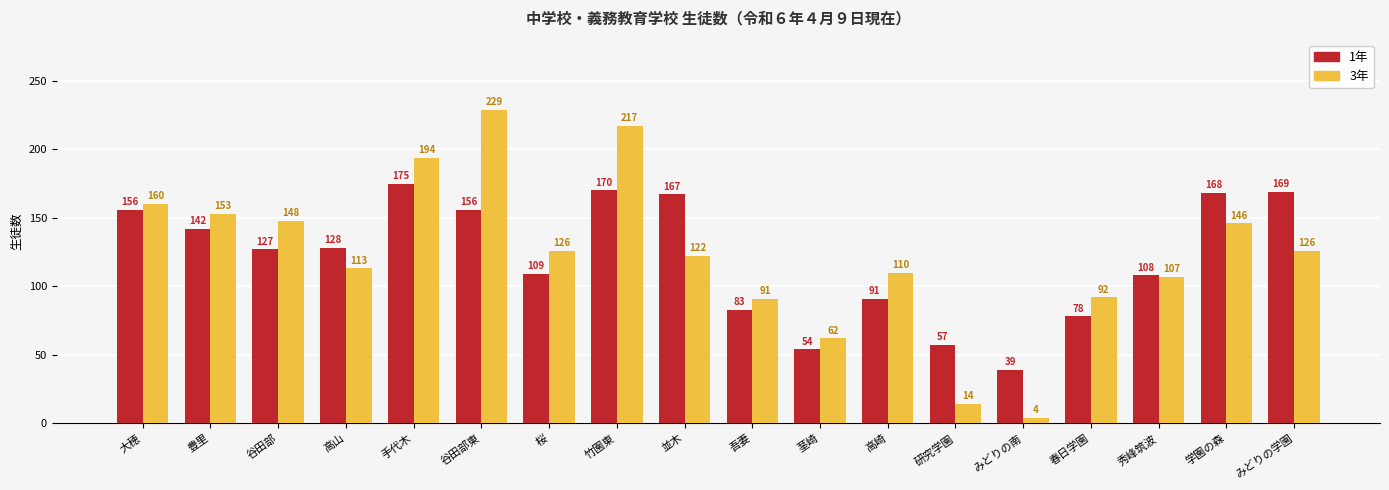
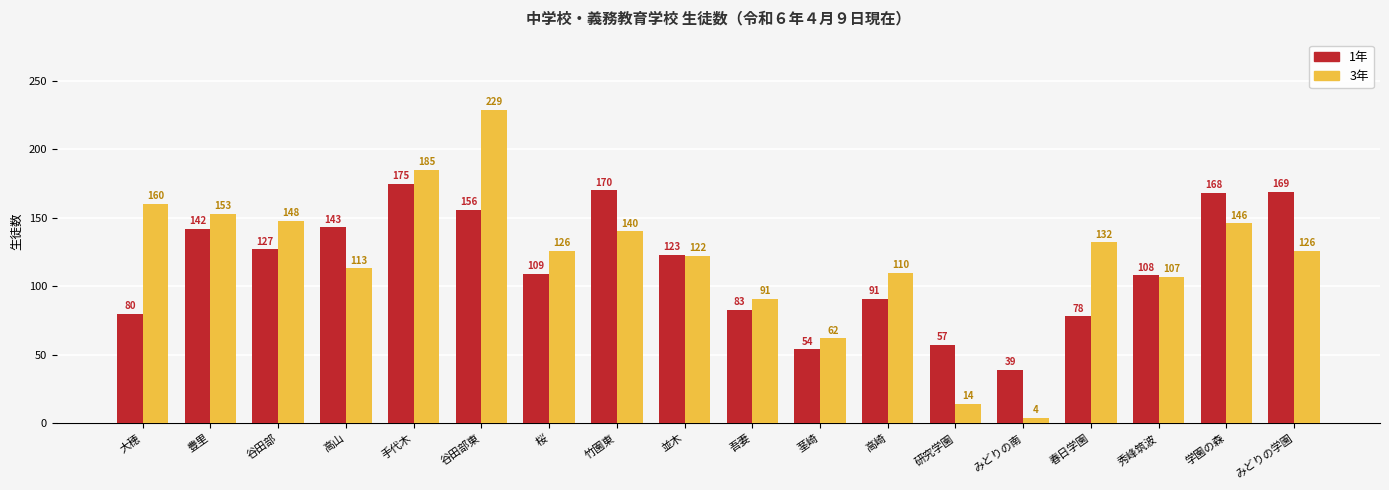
1年, 大穂: 156 -> 80
1年, 高山: 128 -> 143
3年, 手代木: 194 -> 185
3年, 竹園東: 217 -> 140
1年, 並木: 167 -> 123
3年, 春日学園: 92 -> 132
